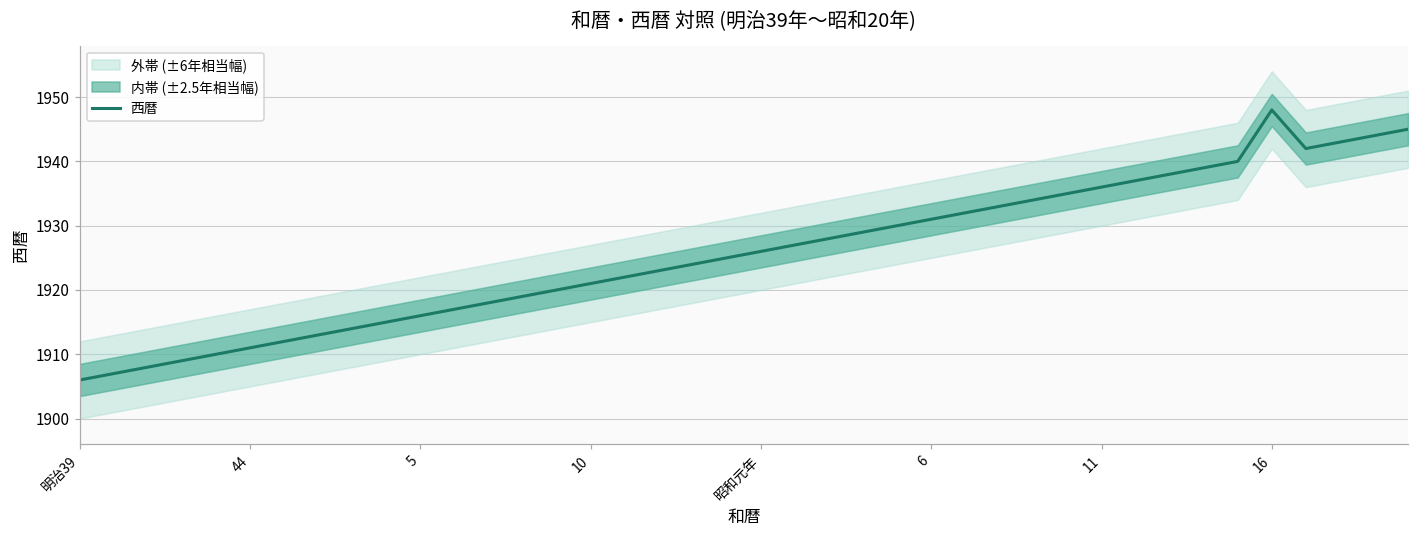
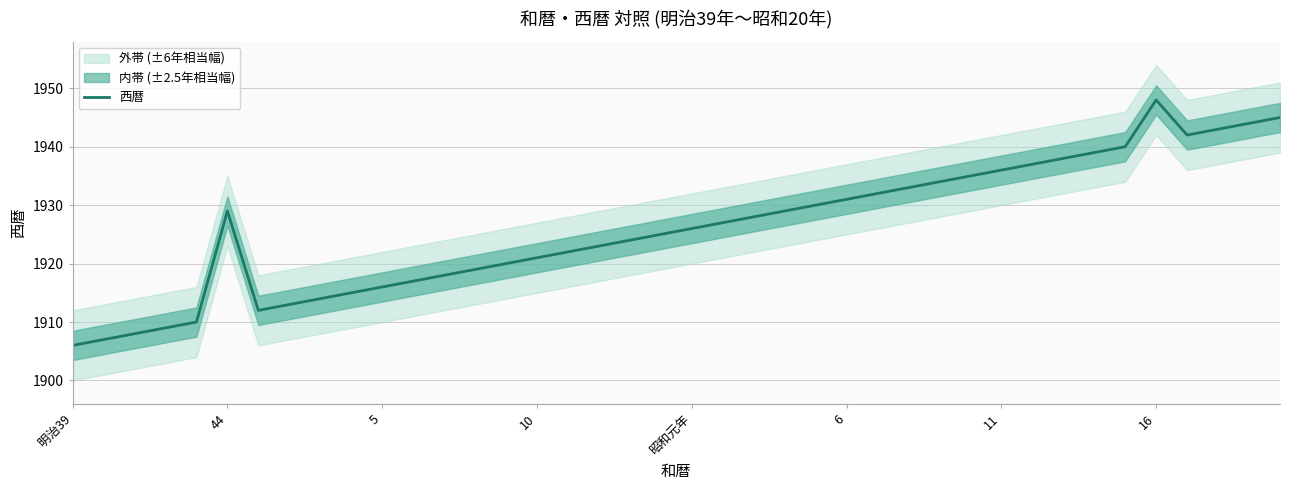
西暦, 44: 1911 -> 1929
